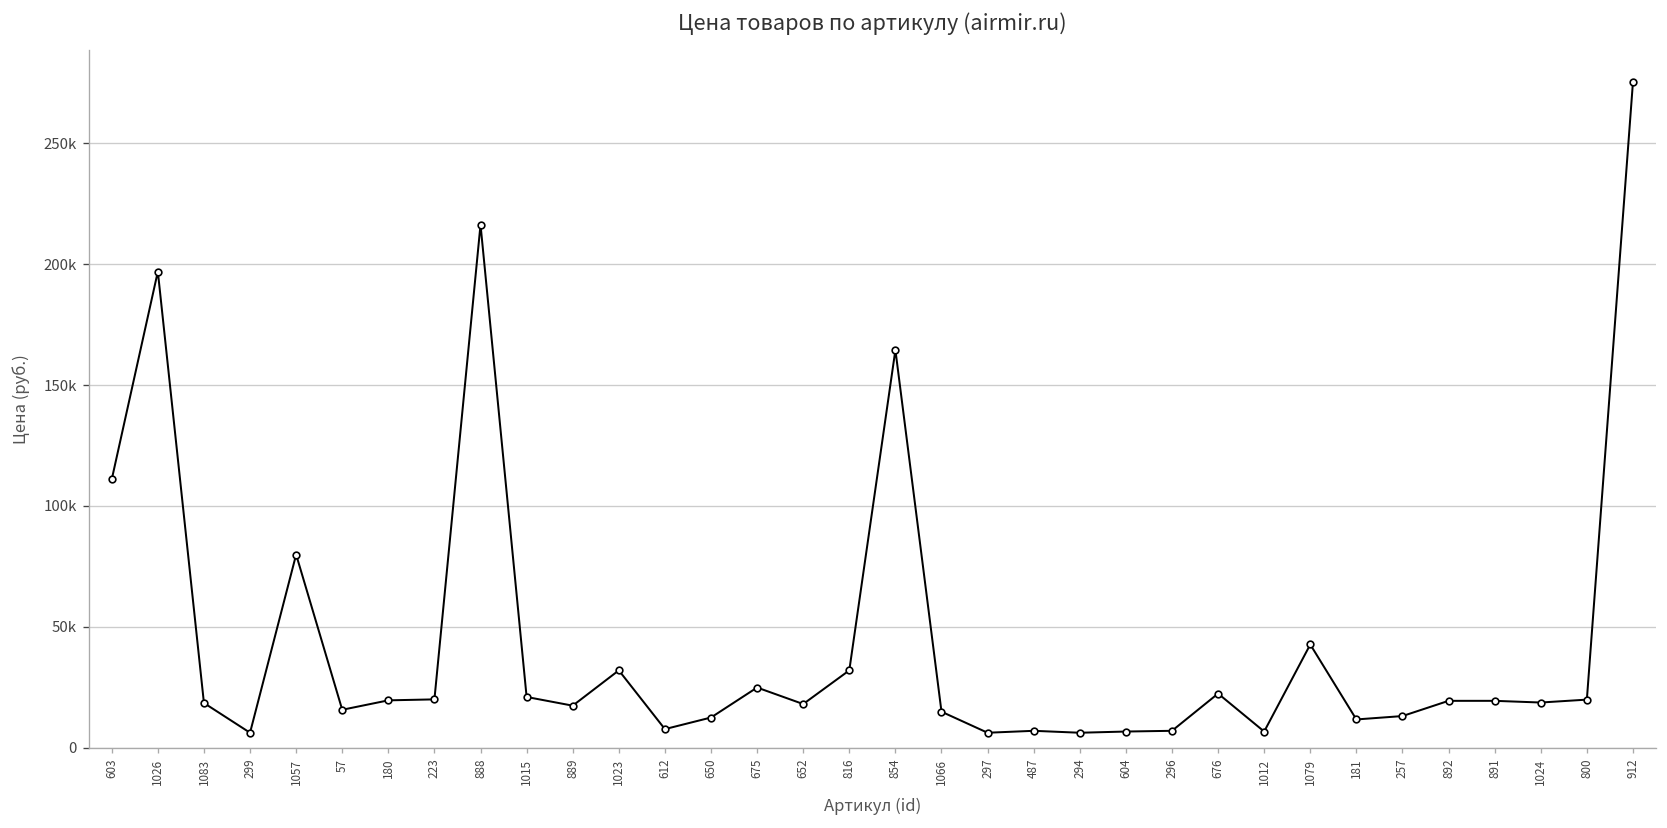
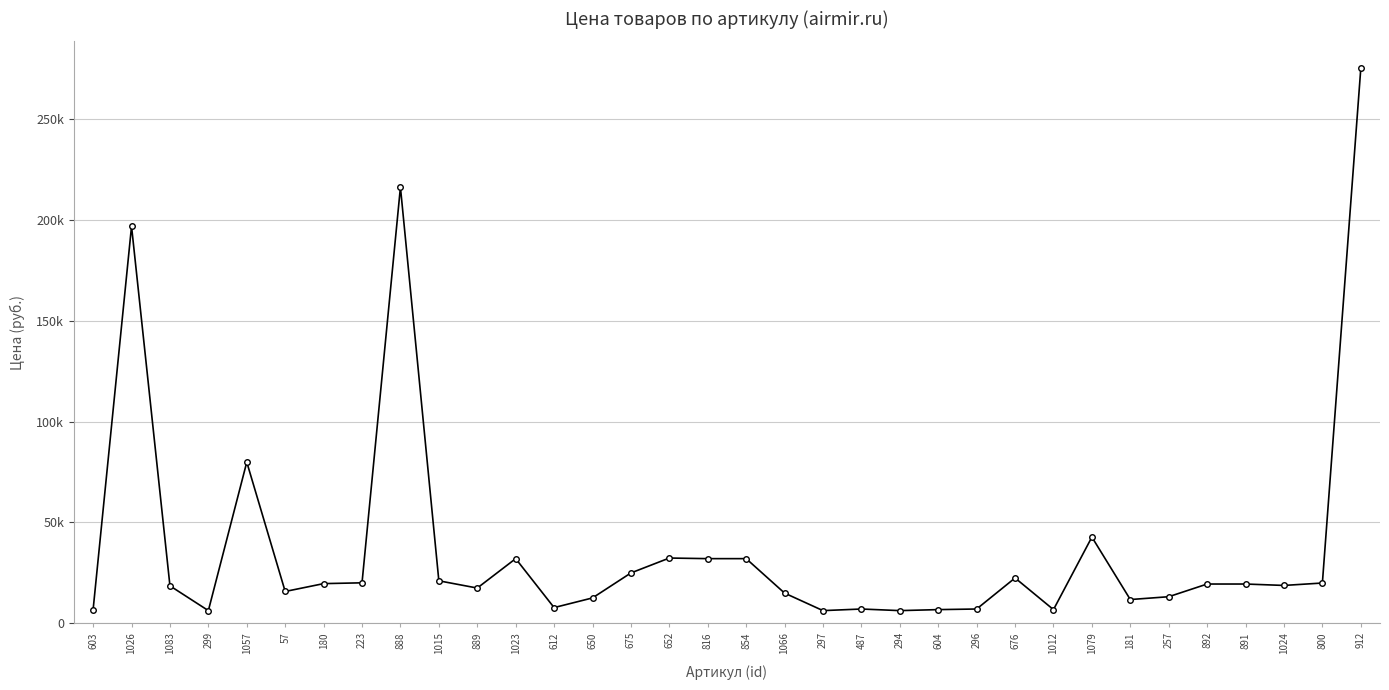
603: 111000 -> 7000
652: 18000 -> 32000
854: 165000 -> 32000
